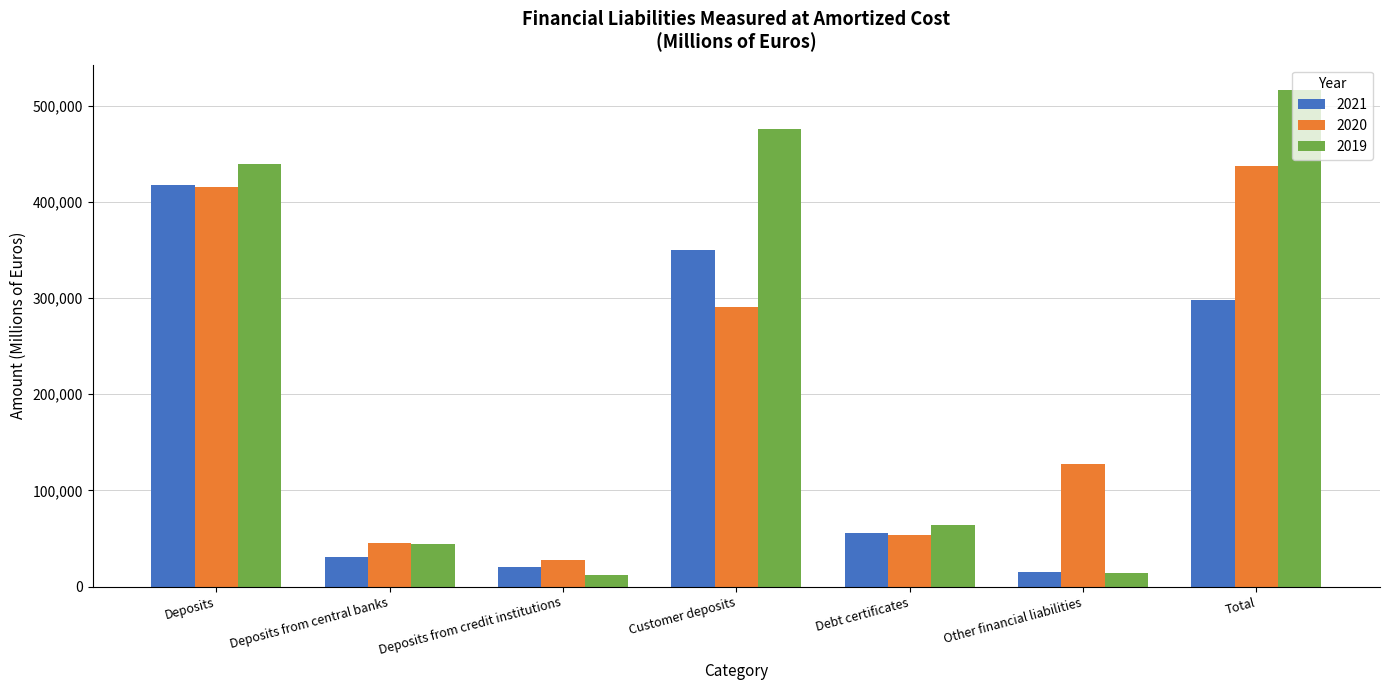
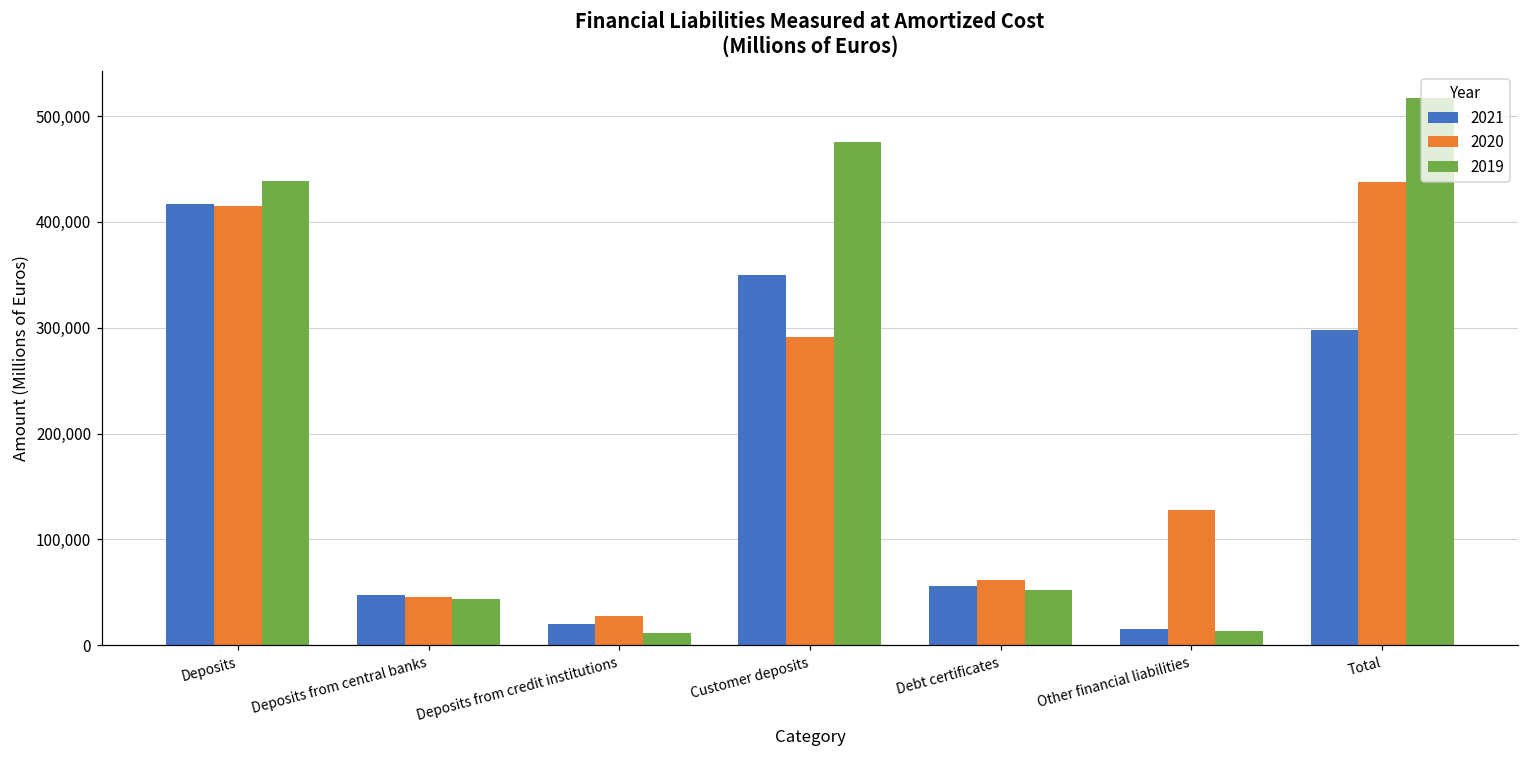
2021, Deposits from central banks: 30,000 -> 50,000
2020, Debt certificates: 50,000 -> 60,000
2019, Debt certificates: 60,000 -> 50,000
